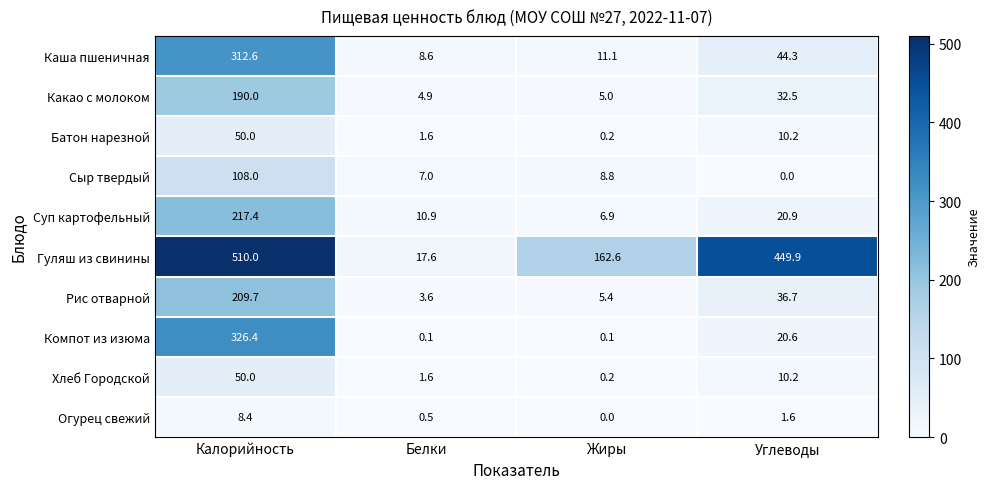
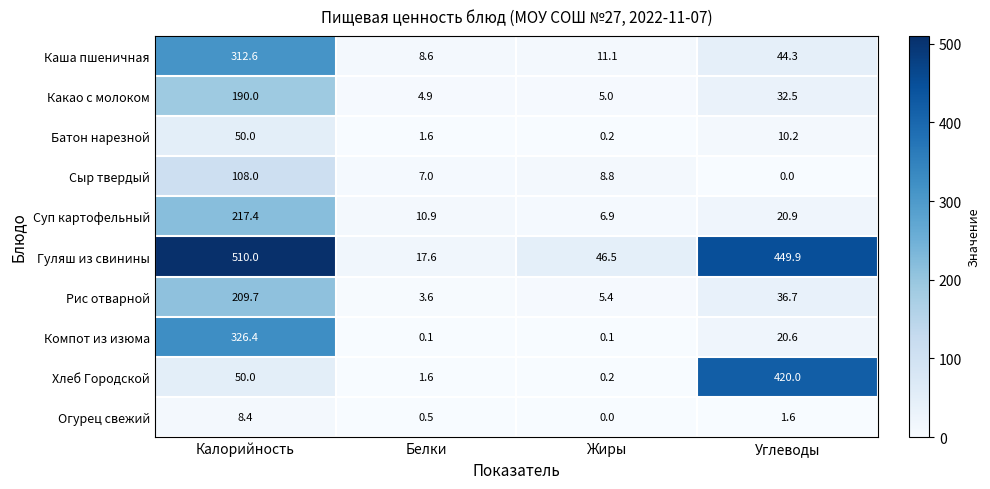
Гуляш из свинины, Жиры: 162.6 -> 46.5
Хлеб Городской, Углеводы: 10.2 -> 420.0
